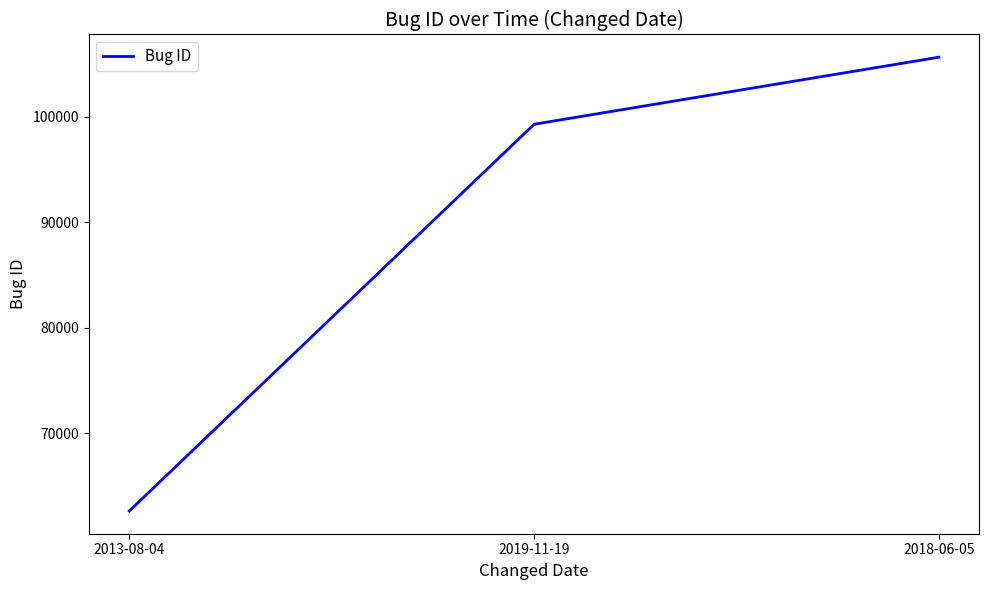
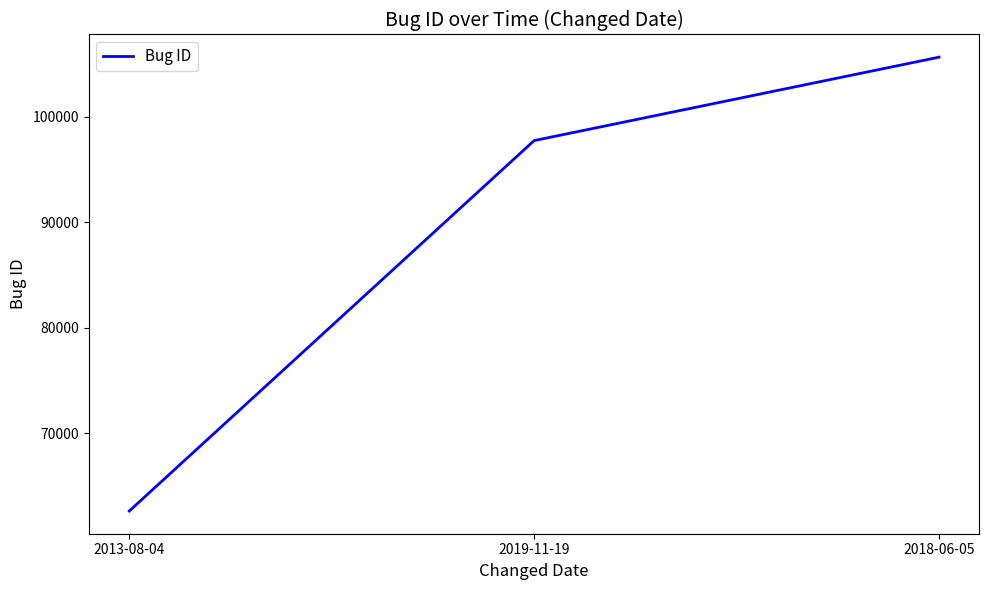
2019-11-19: 99300 -> 97700
